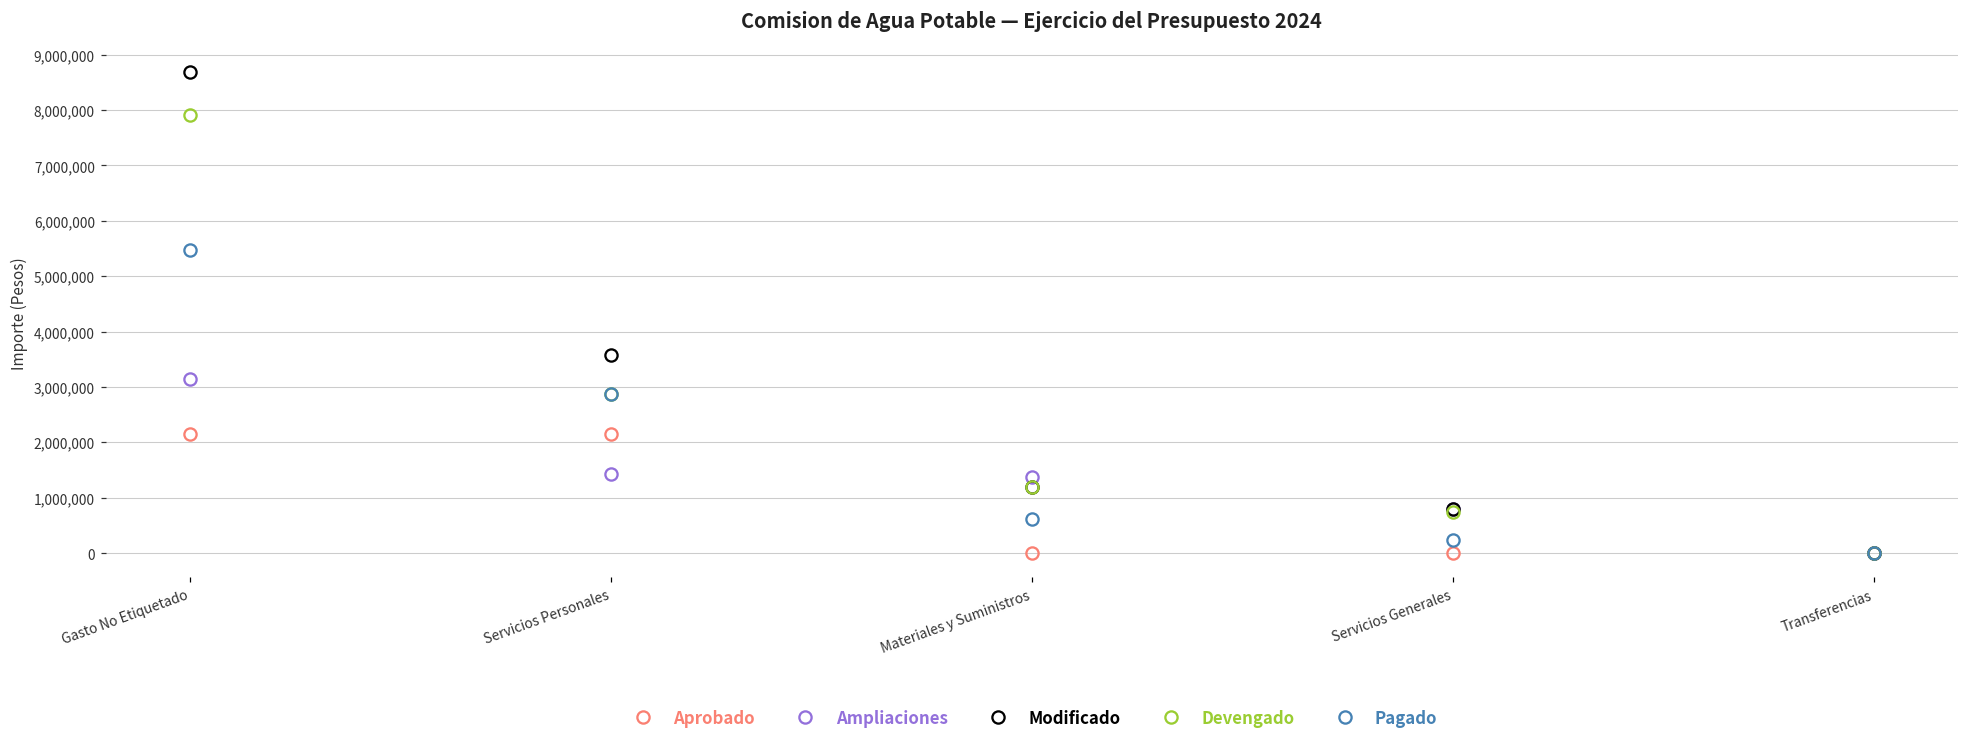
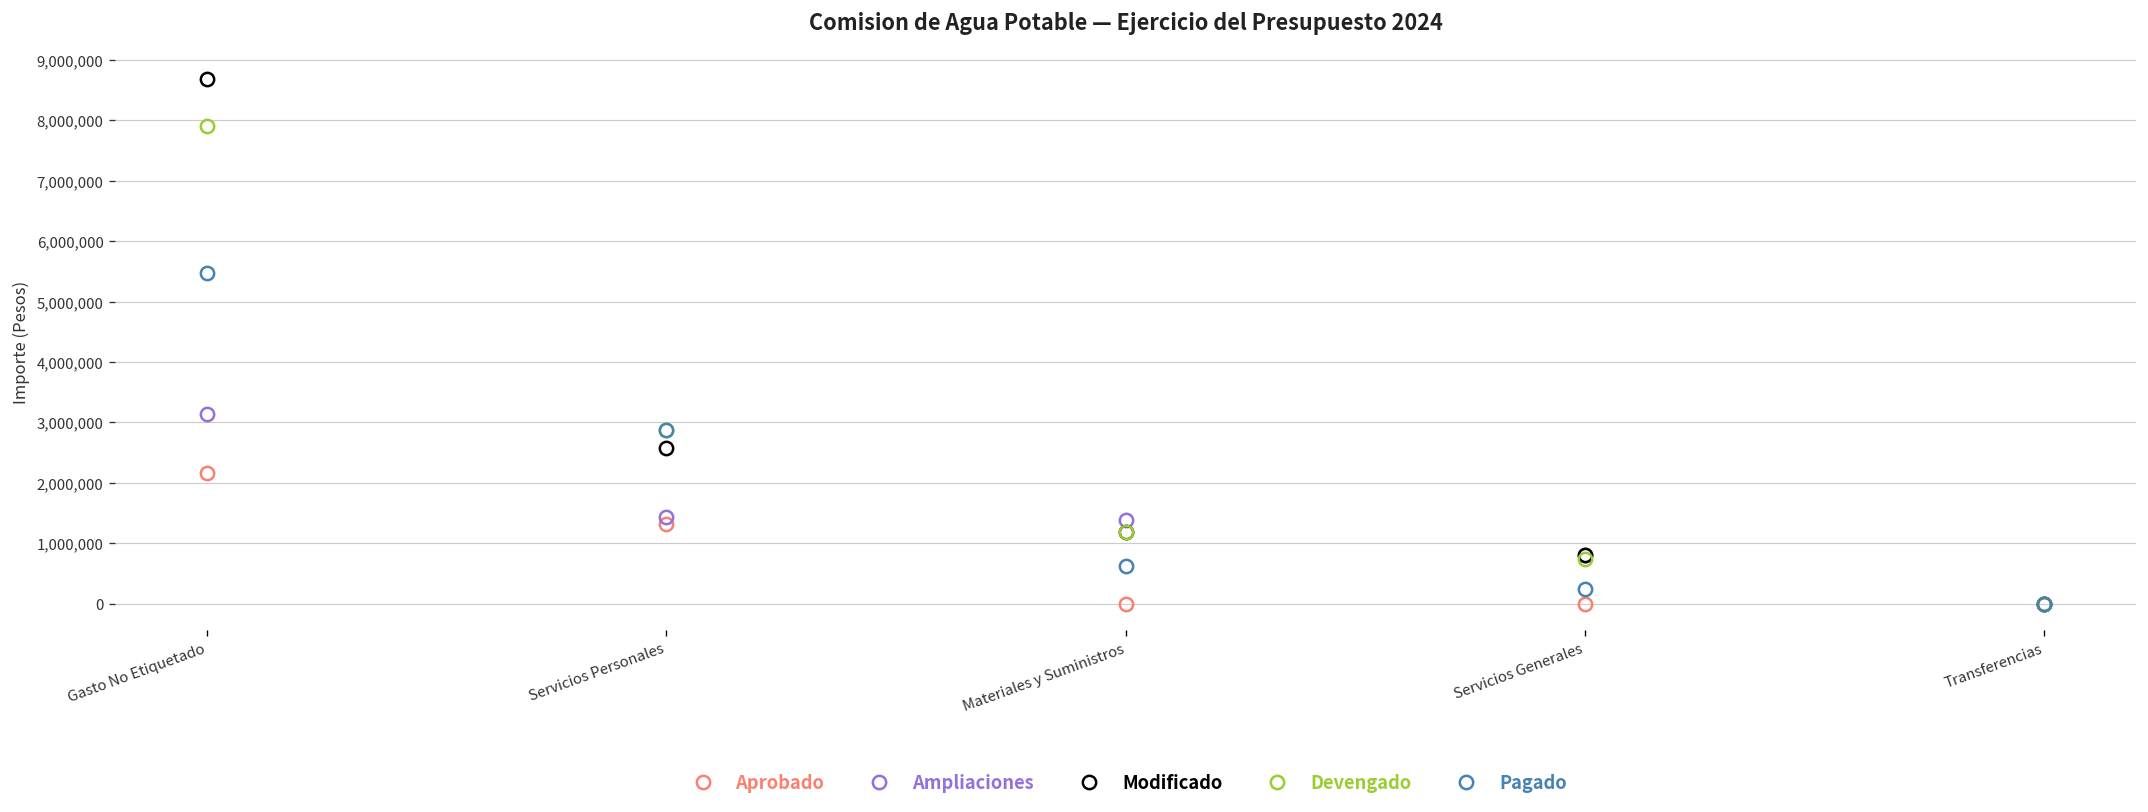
Aprobado, Servicios Personales: 2,200,000 -> 1,300,000
Modificado, Servicios Personales: 3,600,000 -> 2,600,000
